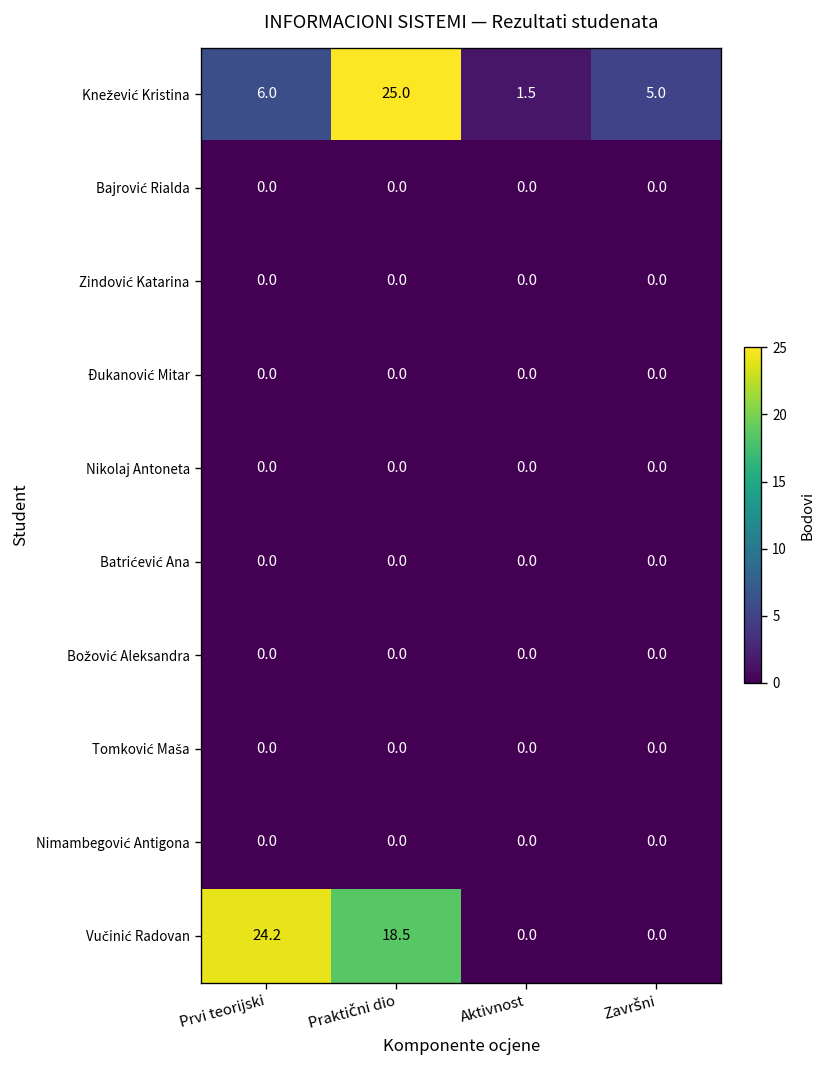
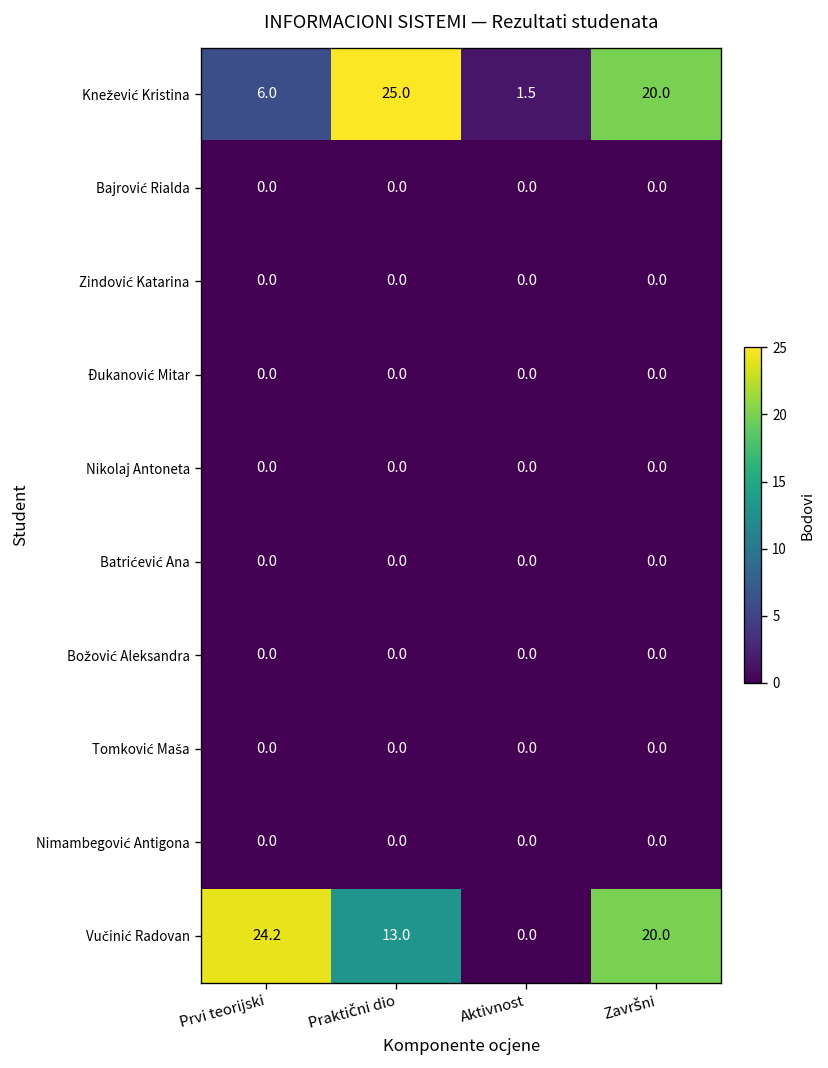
Knežević Kristina, Završni: 5.0 -> 20.0
Vučinić Radovan, Praktični dio: 18.5 -> 13.0
Vučinić Radovan, Završni: 0.0 -> 20.0
